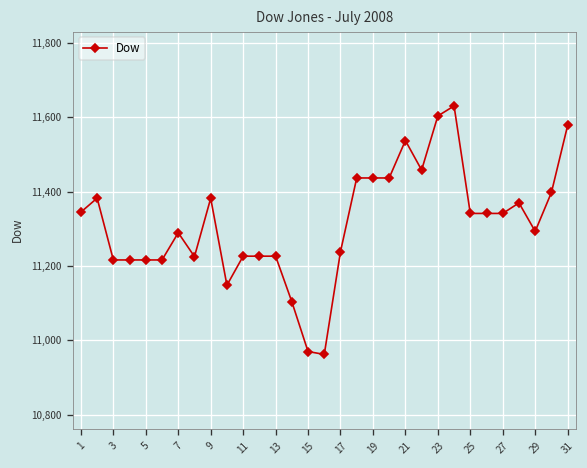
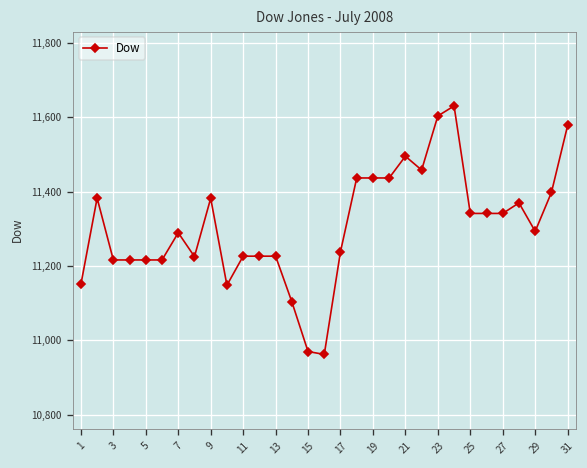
1: 11,340 -> 11,150
21: 11,540 -> 11,500
